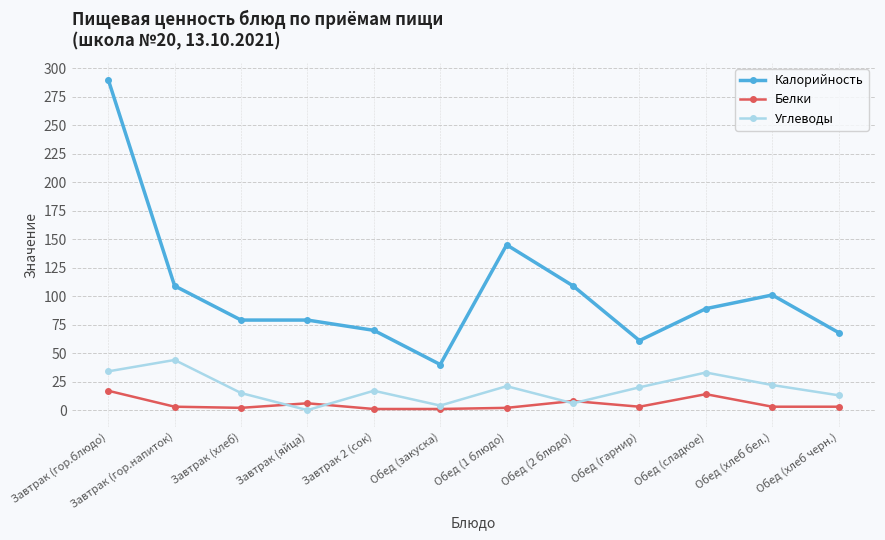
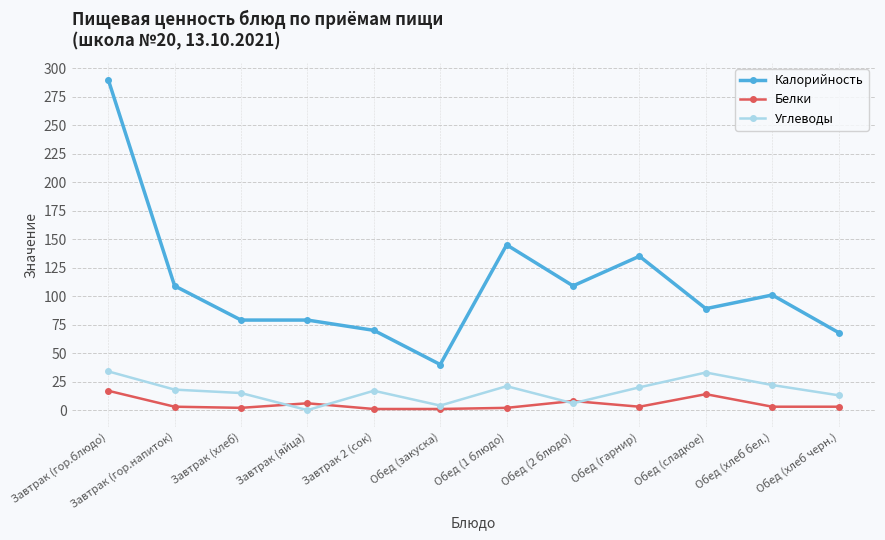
Углеводы, Завтрак (гор.напиток): 44 -> 18
Калорийность, Обед (гарнир): 61 -> 135
